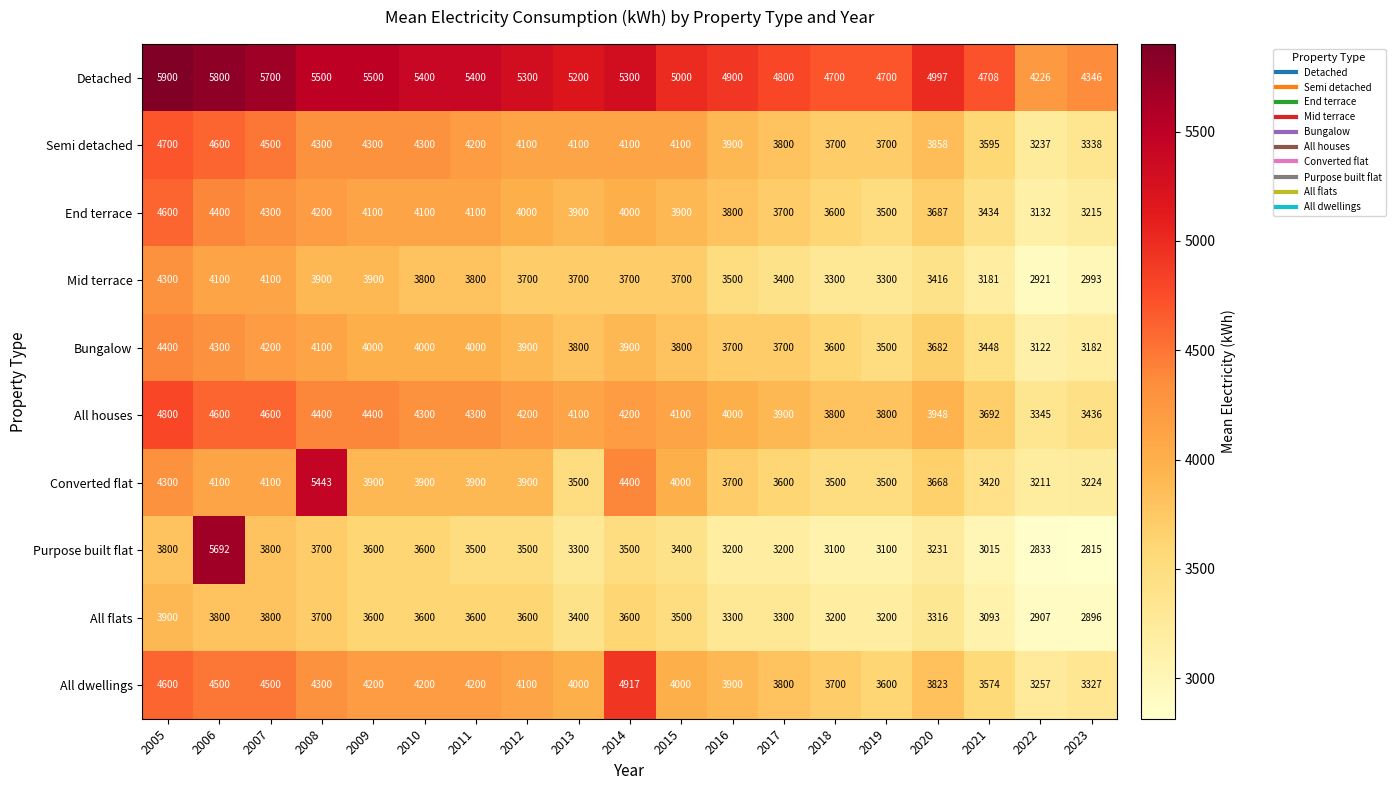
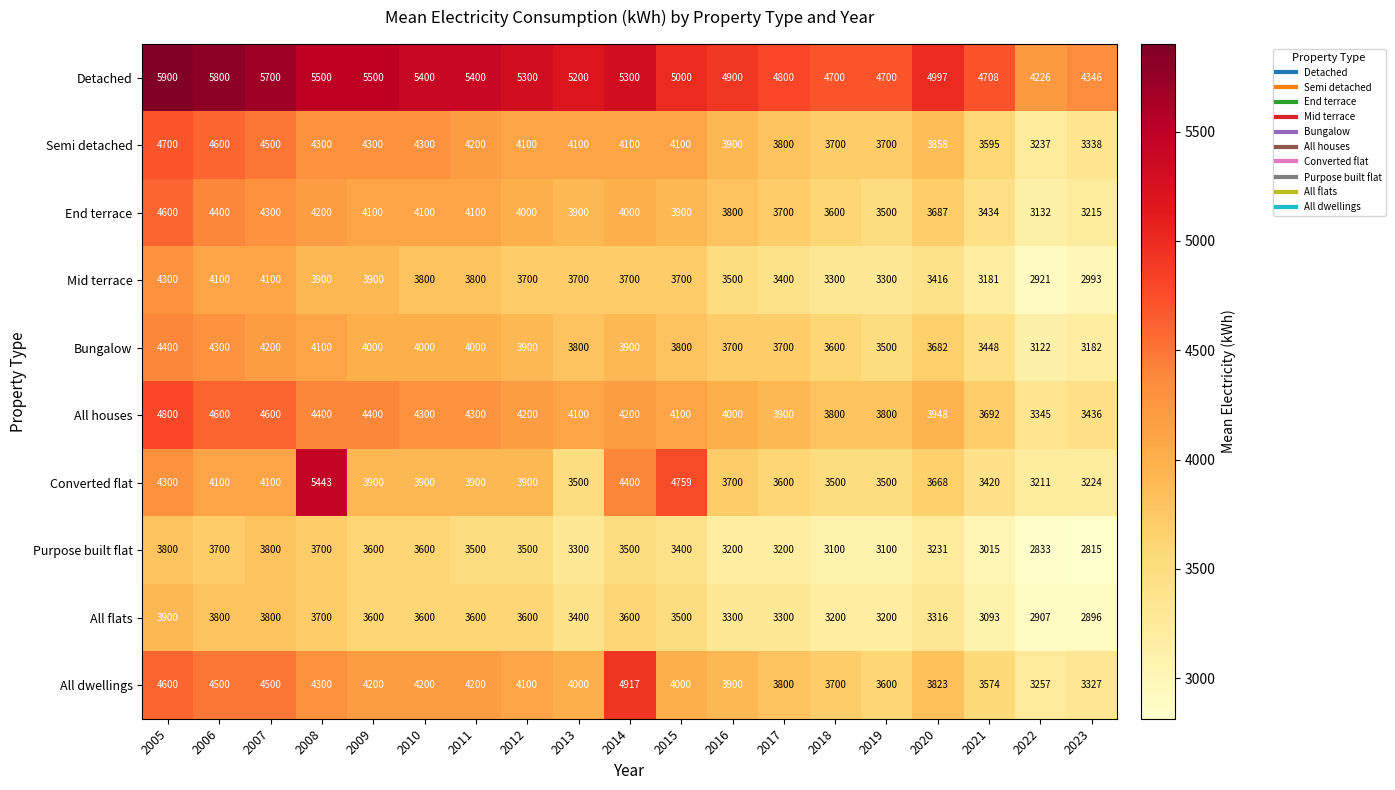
Converted flat, 2015: 4000 -> 4759
Purpose built flat, 2006: 5692 -> 3700
